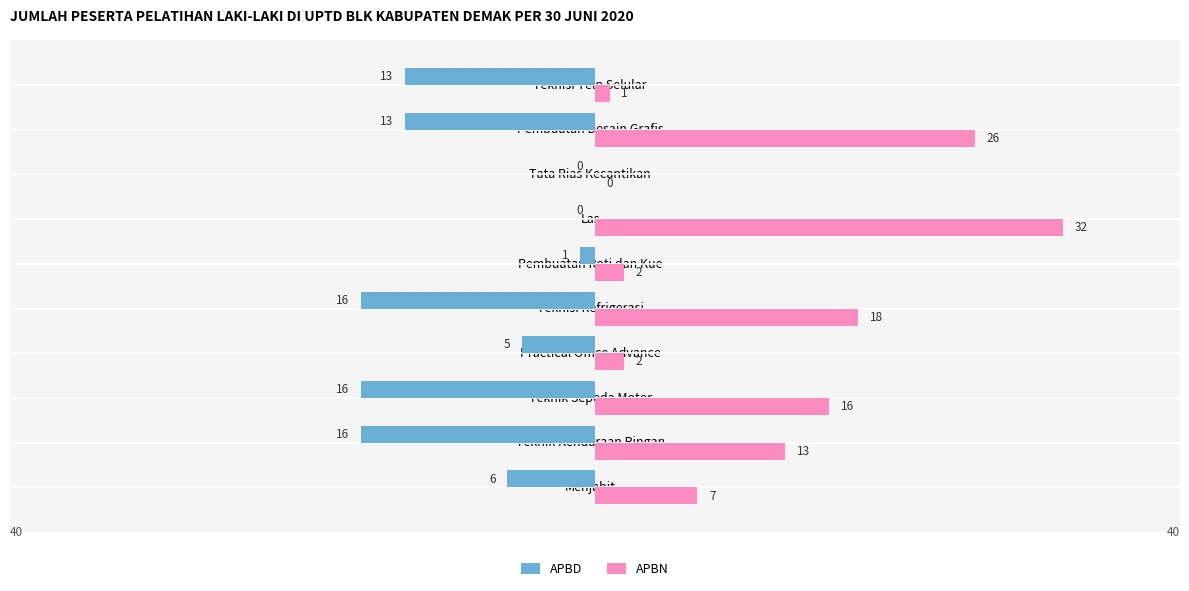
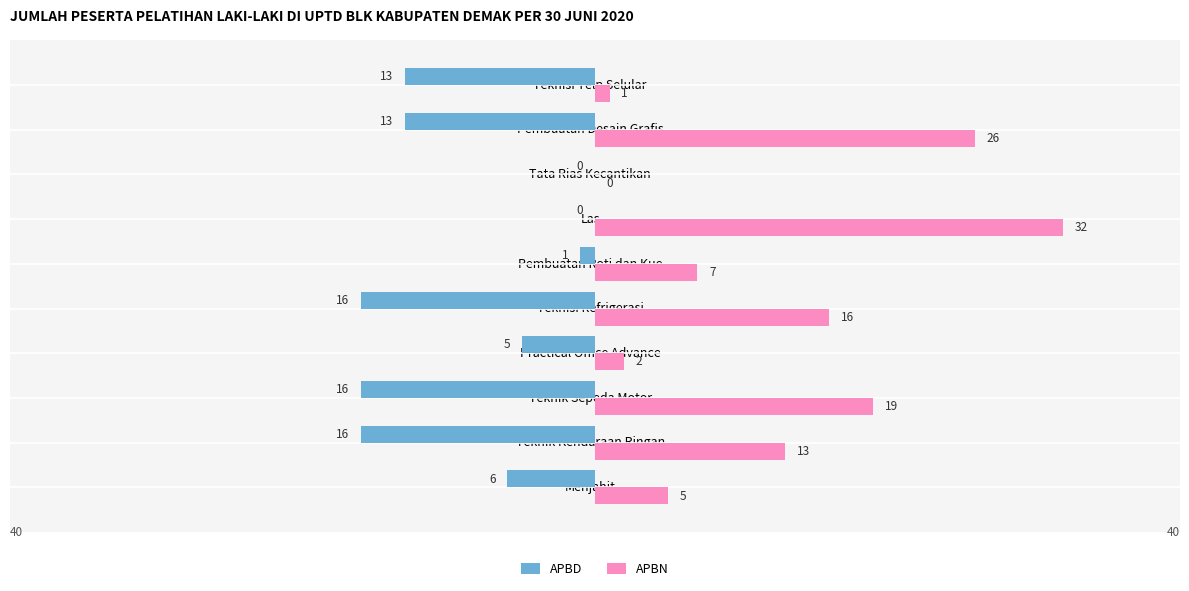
APBN, Pembuatan Roti dan Kue: 2 -> 7
APBN, Teknisi Refrigerasi: 18 -> 16
APBN, Teknik Sepeda Motor: 16 -> 19
APBN, Menjahit: 7 -> 5
